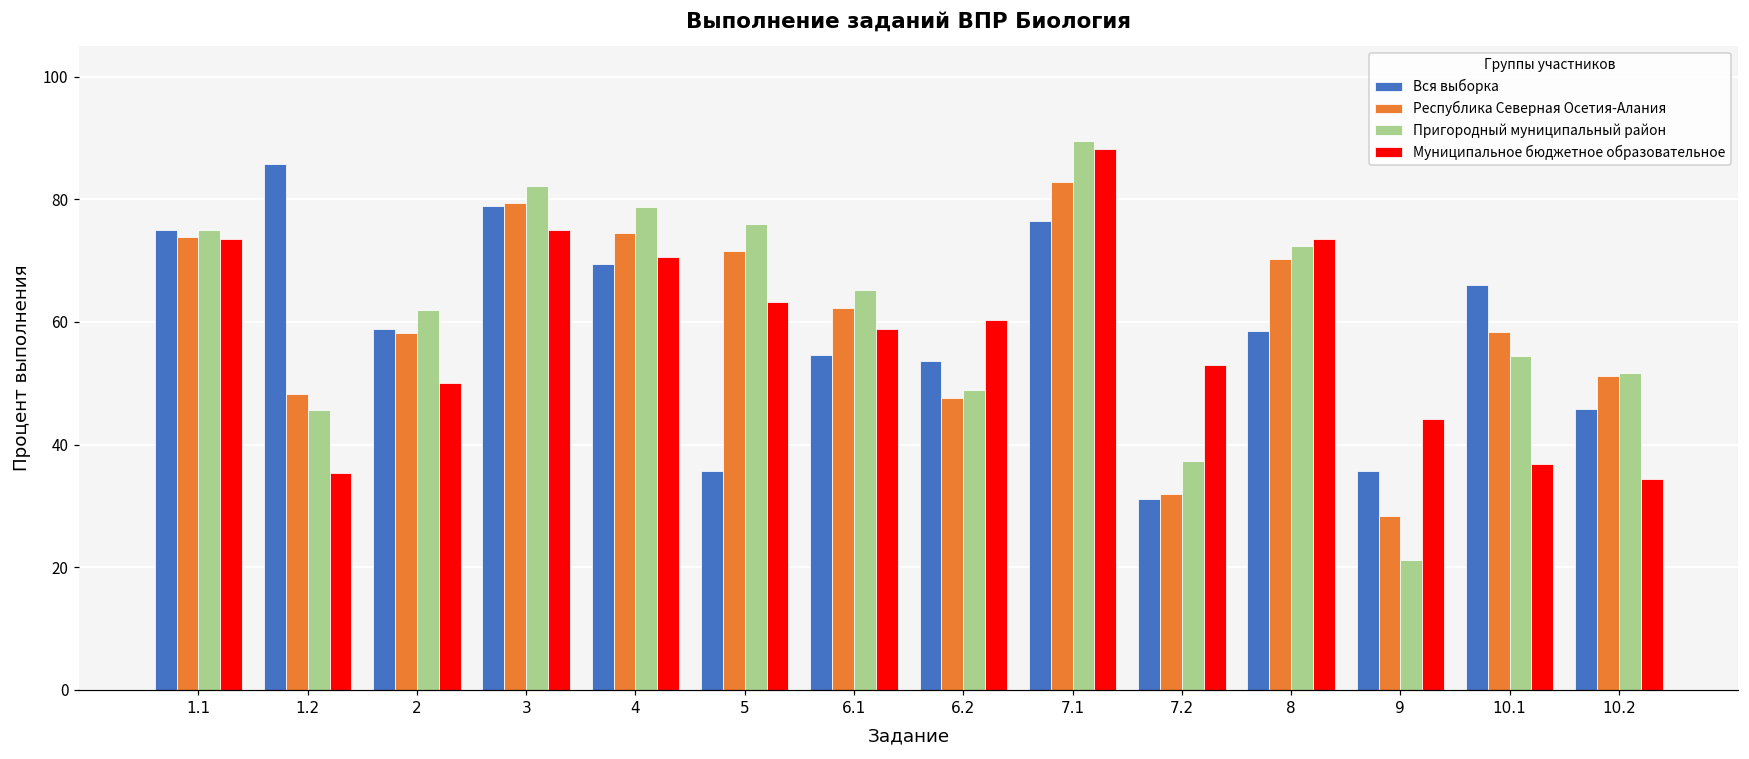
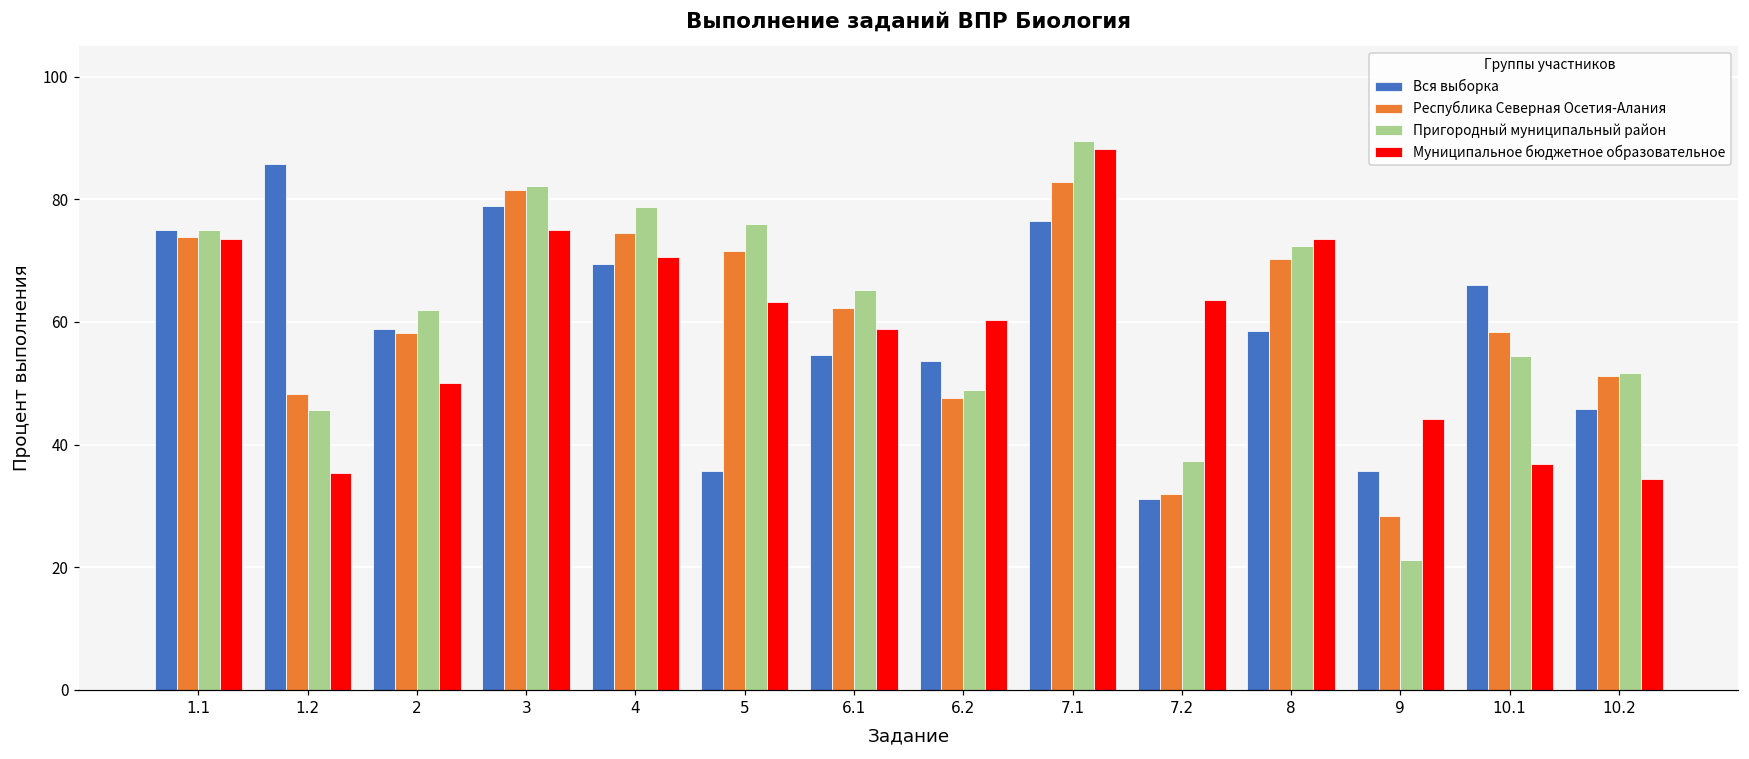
Республика Северная Осетия-Алания, 3: 79 -> 81
Муниципальное бюджетное образовательное, 7.2: 53 -> 63
